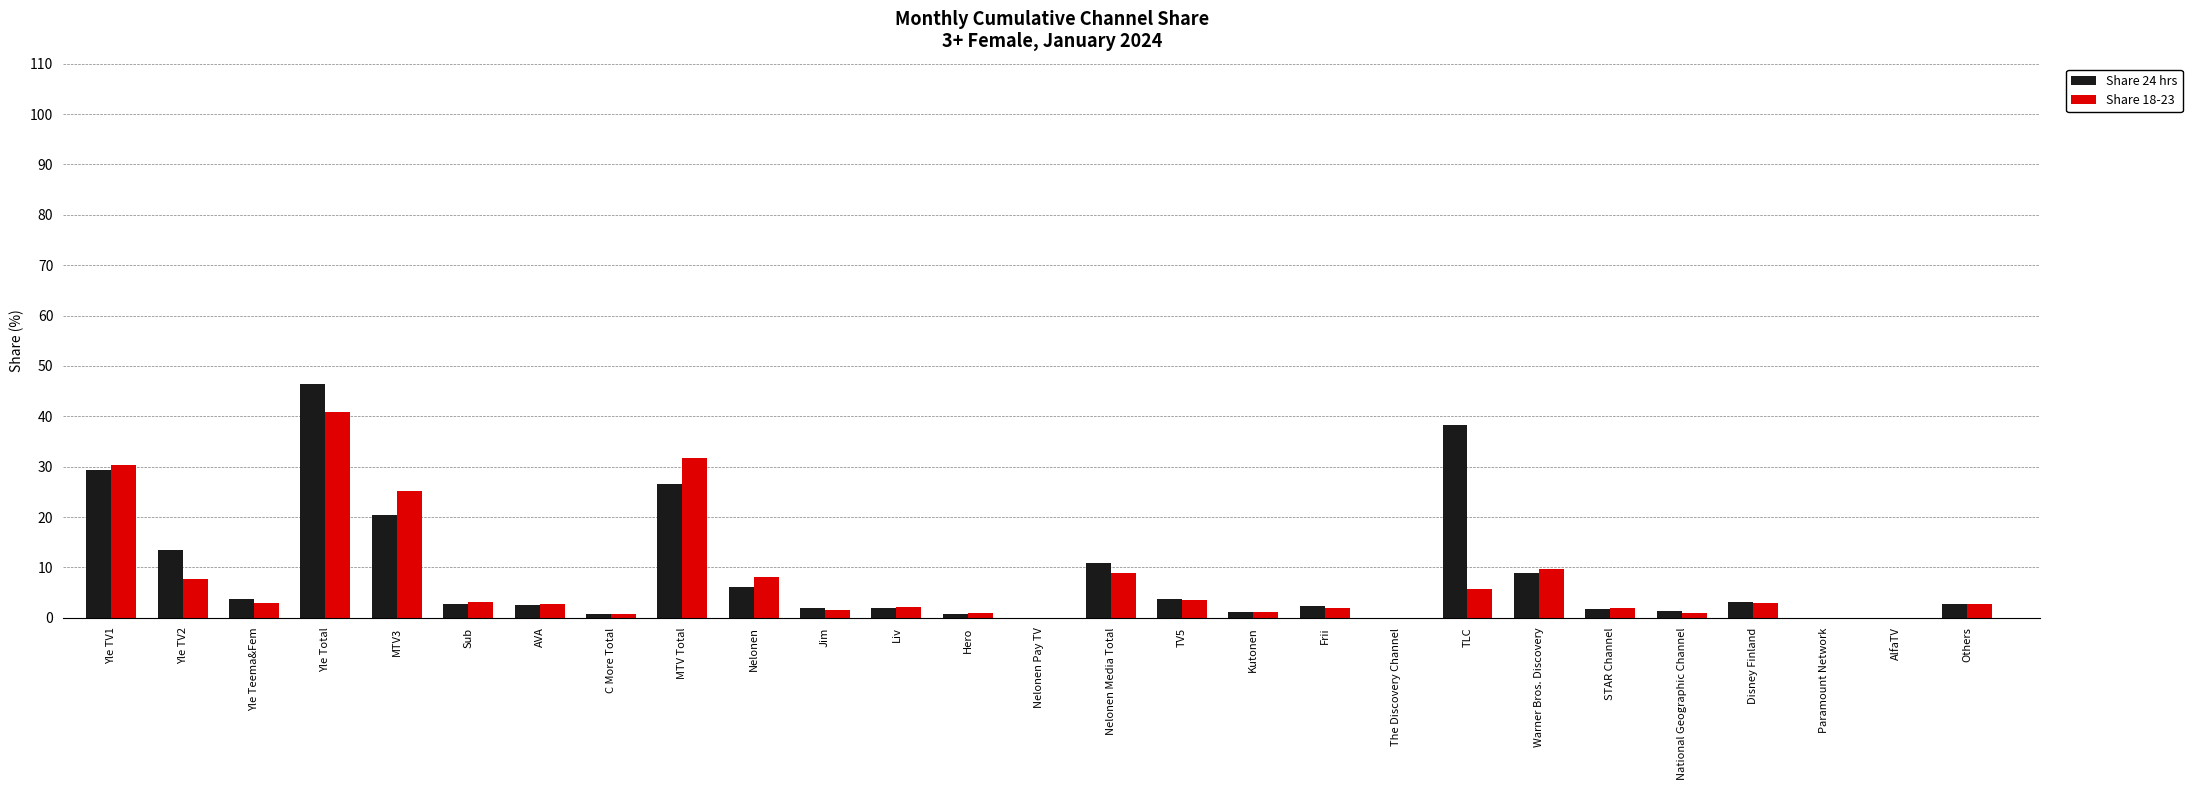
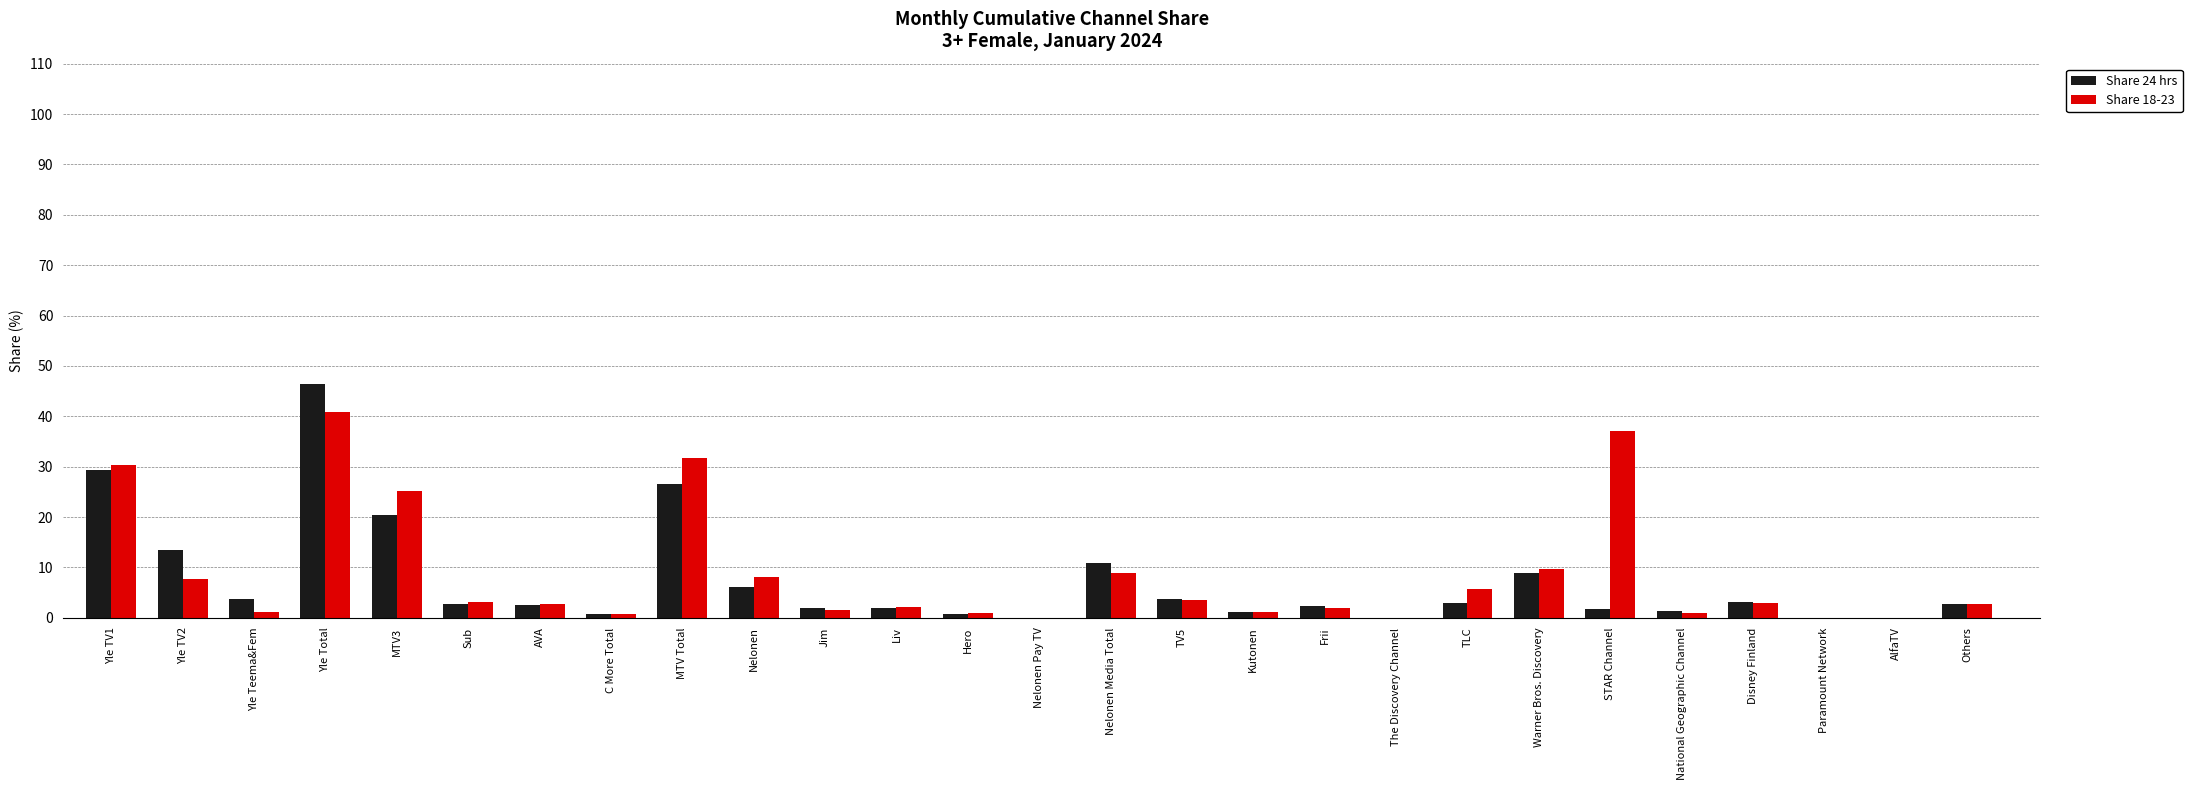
Share 18-23, Yle Teema&Fem: 3 -> 1
Share 24 hrs, TLC: 38 -> 3
Share 18-23, STAR Channel: 2 -> 37
